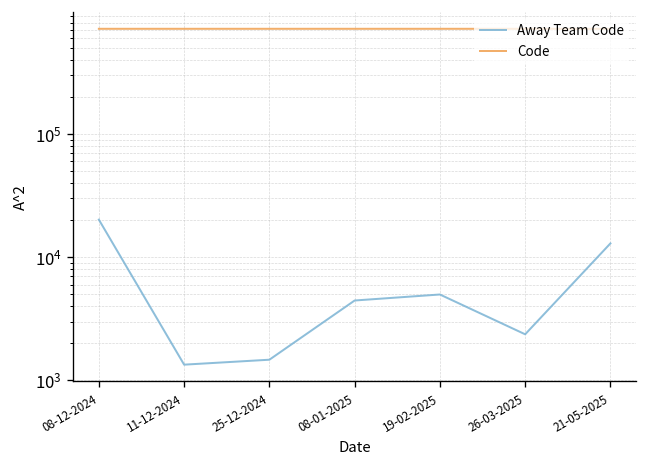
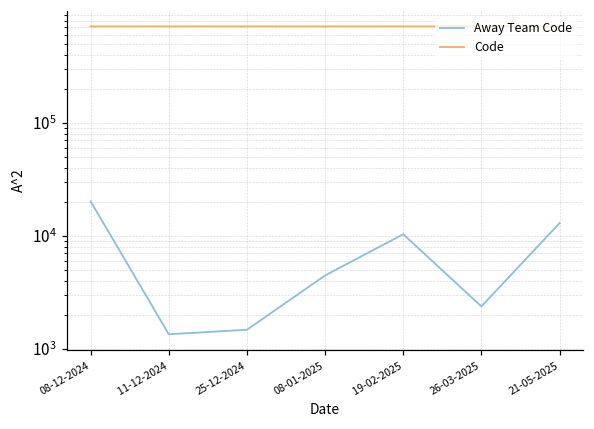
Away Team Code, 19-02-2025: 5000 -> 10000
